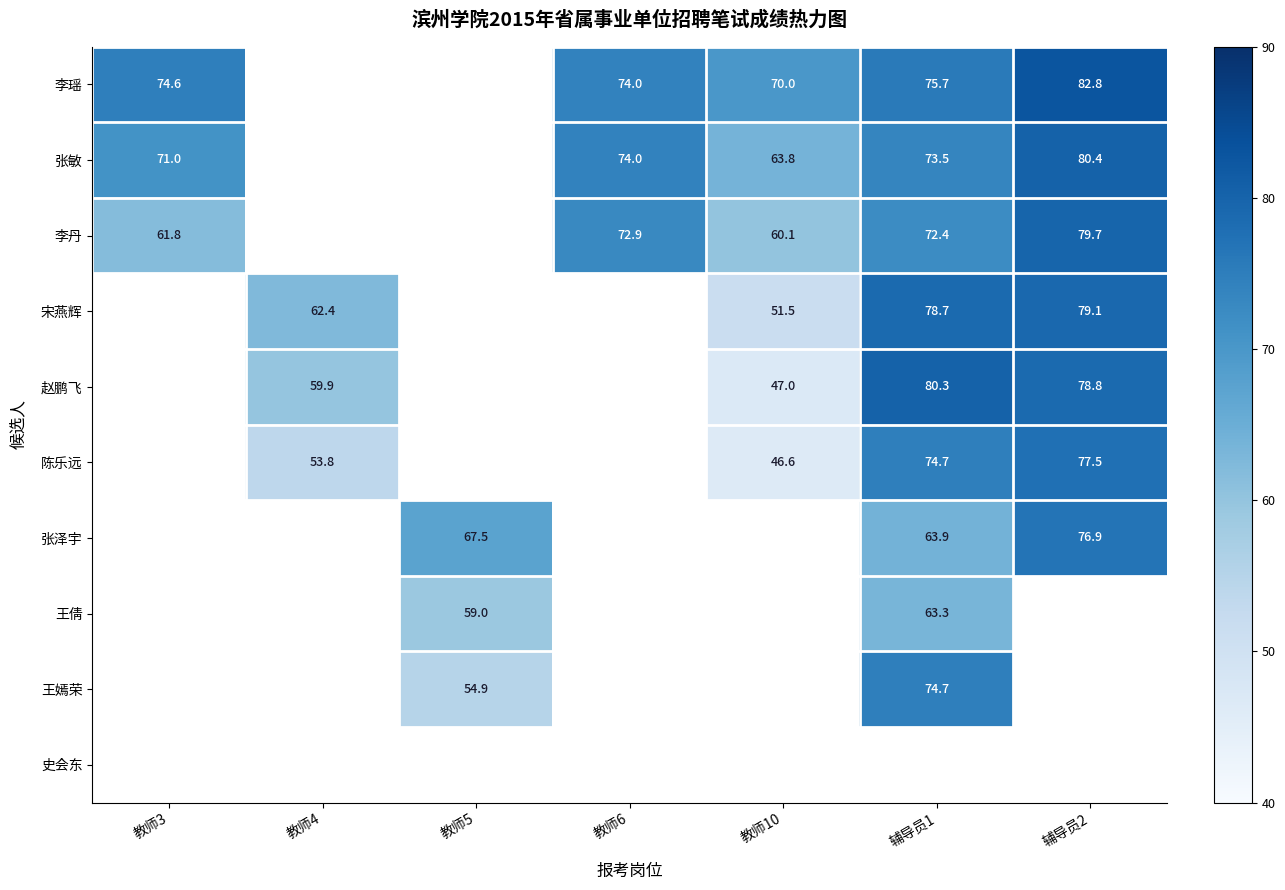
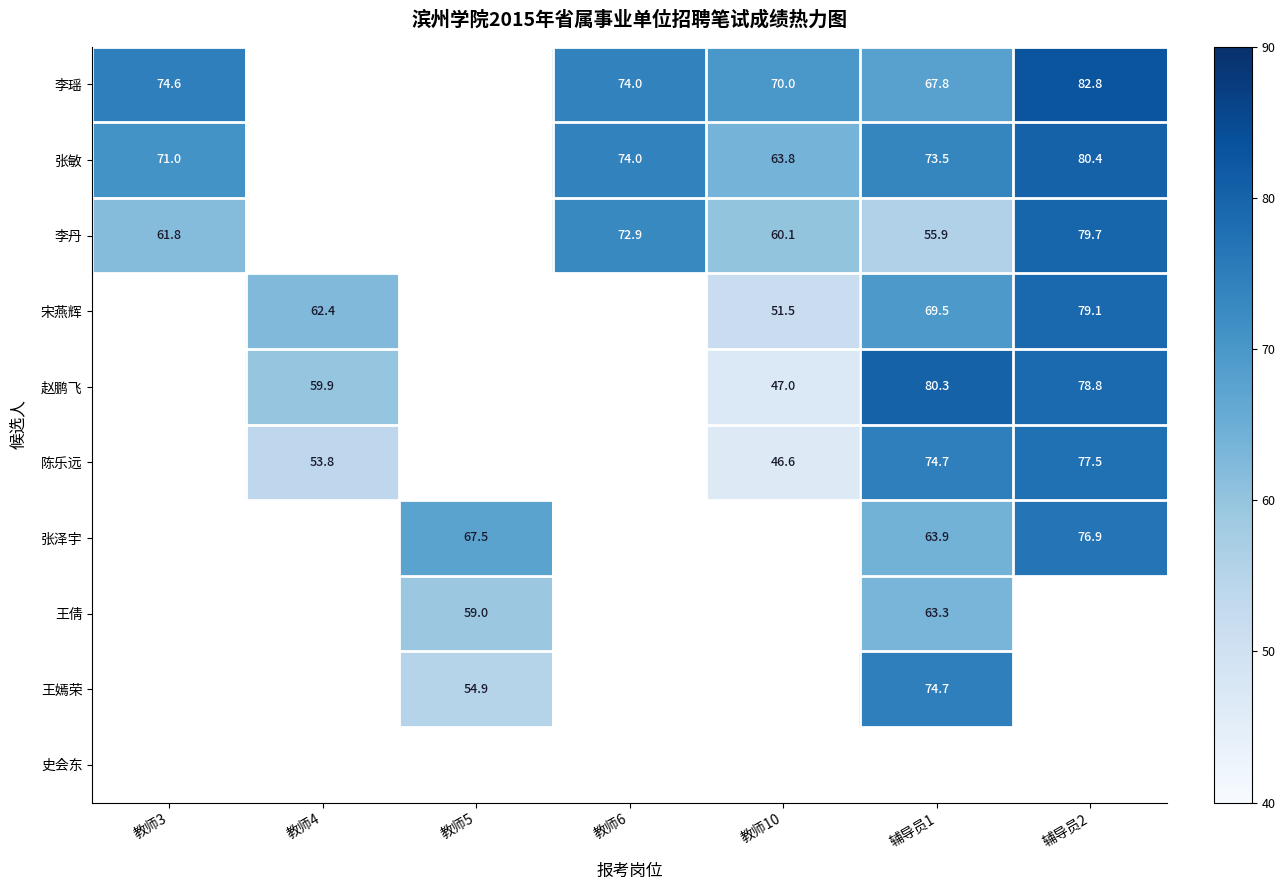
李瑶, 辅导员1: 75.7 -> 67.8
李丹, 辅导员1: 72.4 -> 55.9
宋燕辉, 辅导员1: 78.7 -> 69.5
